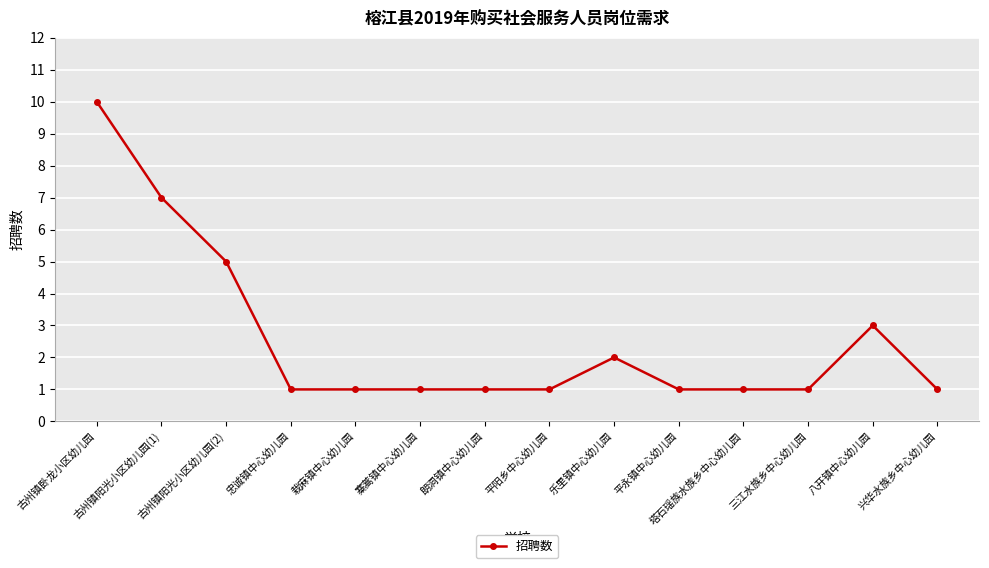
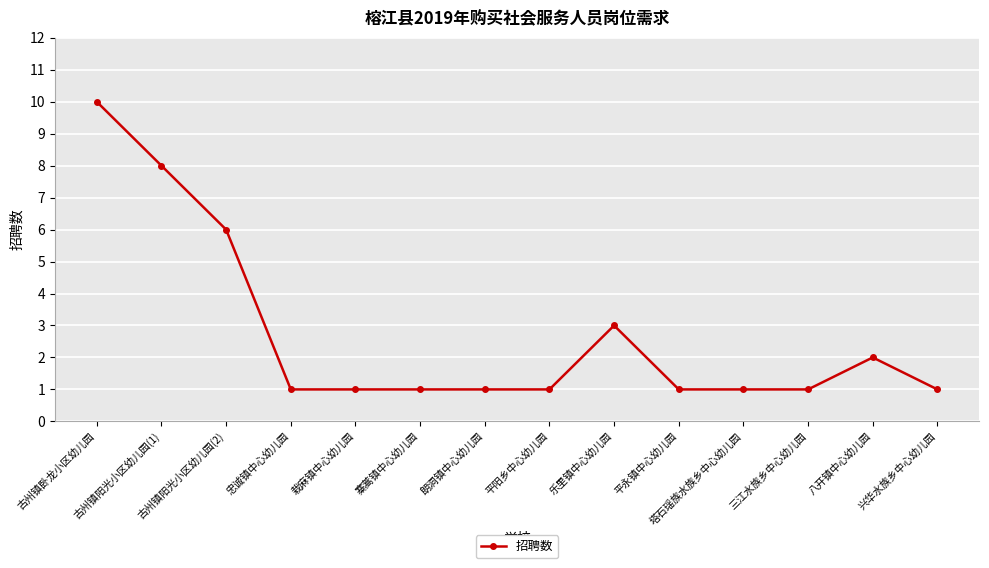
古州镇阳光小区幼儿园(1): 7 -> 8
古州镇阳光小区幼儿园(2): 5 -> 6
乐里镇中心幼儿园: 2 -> 3
八开镇中心幼儿园: 3 -> 2
